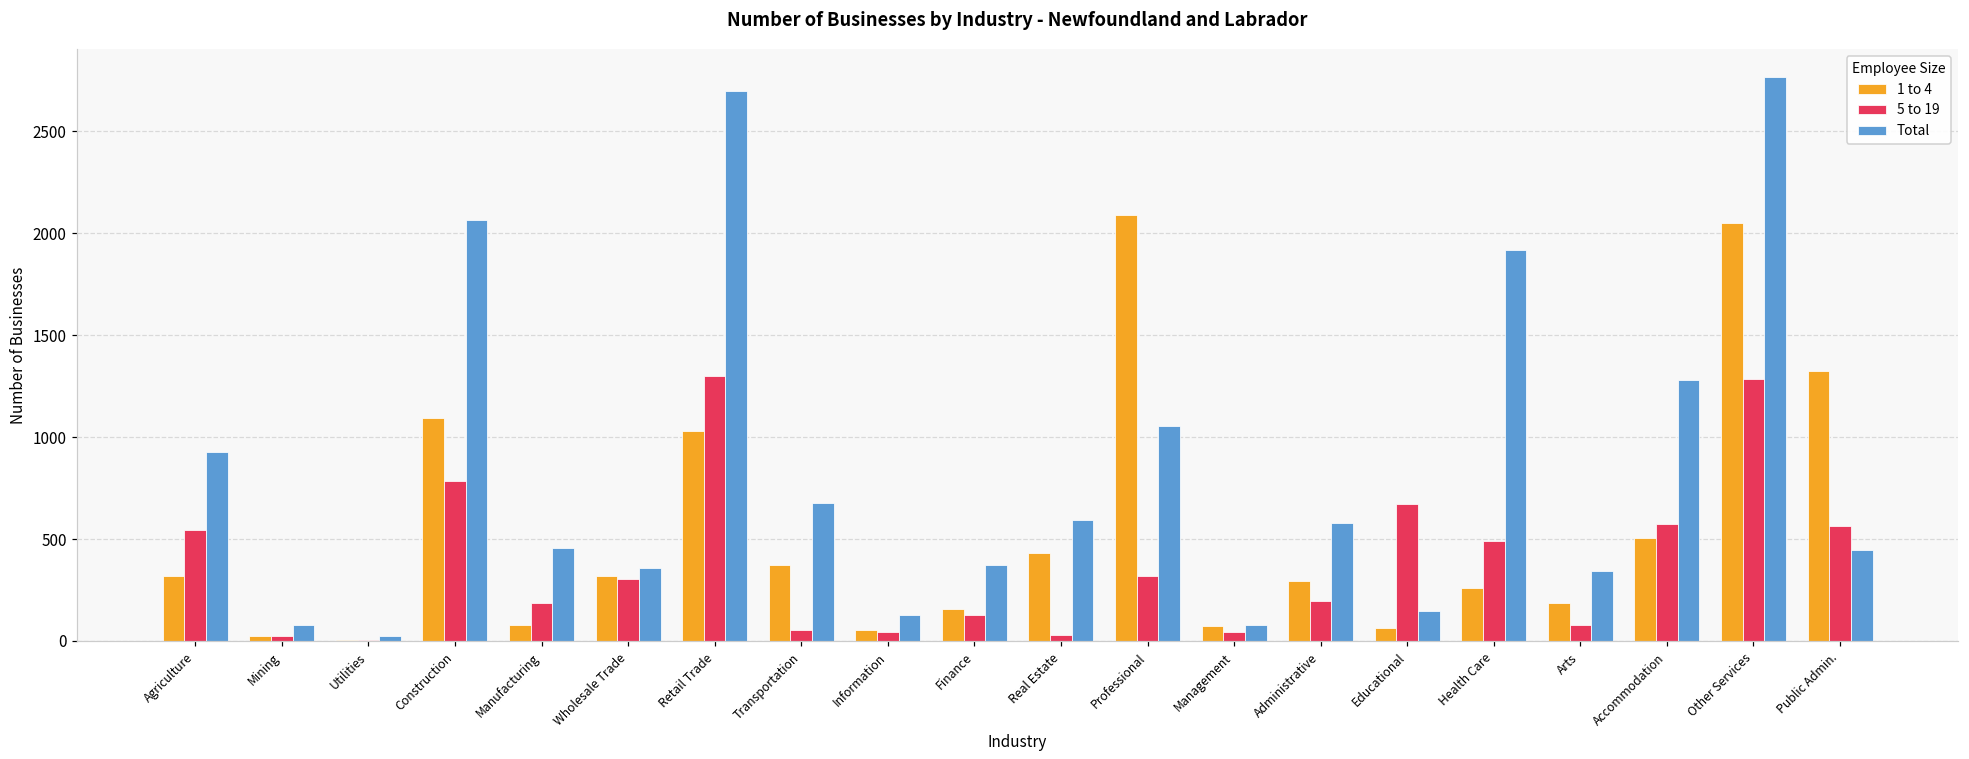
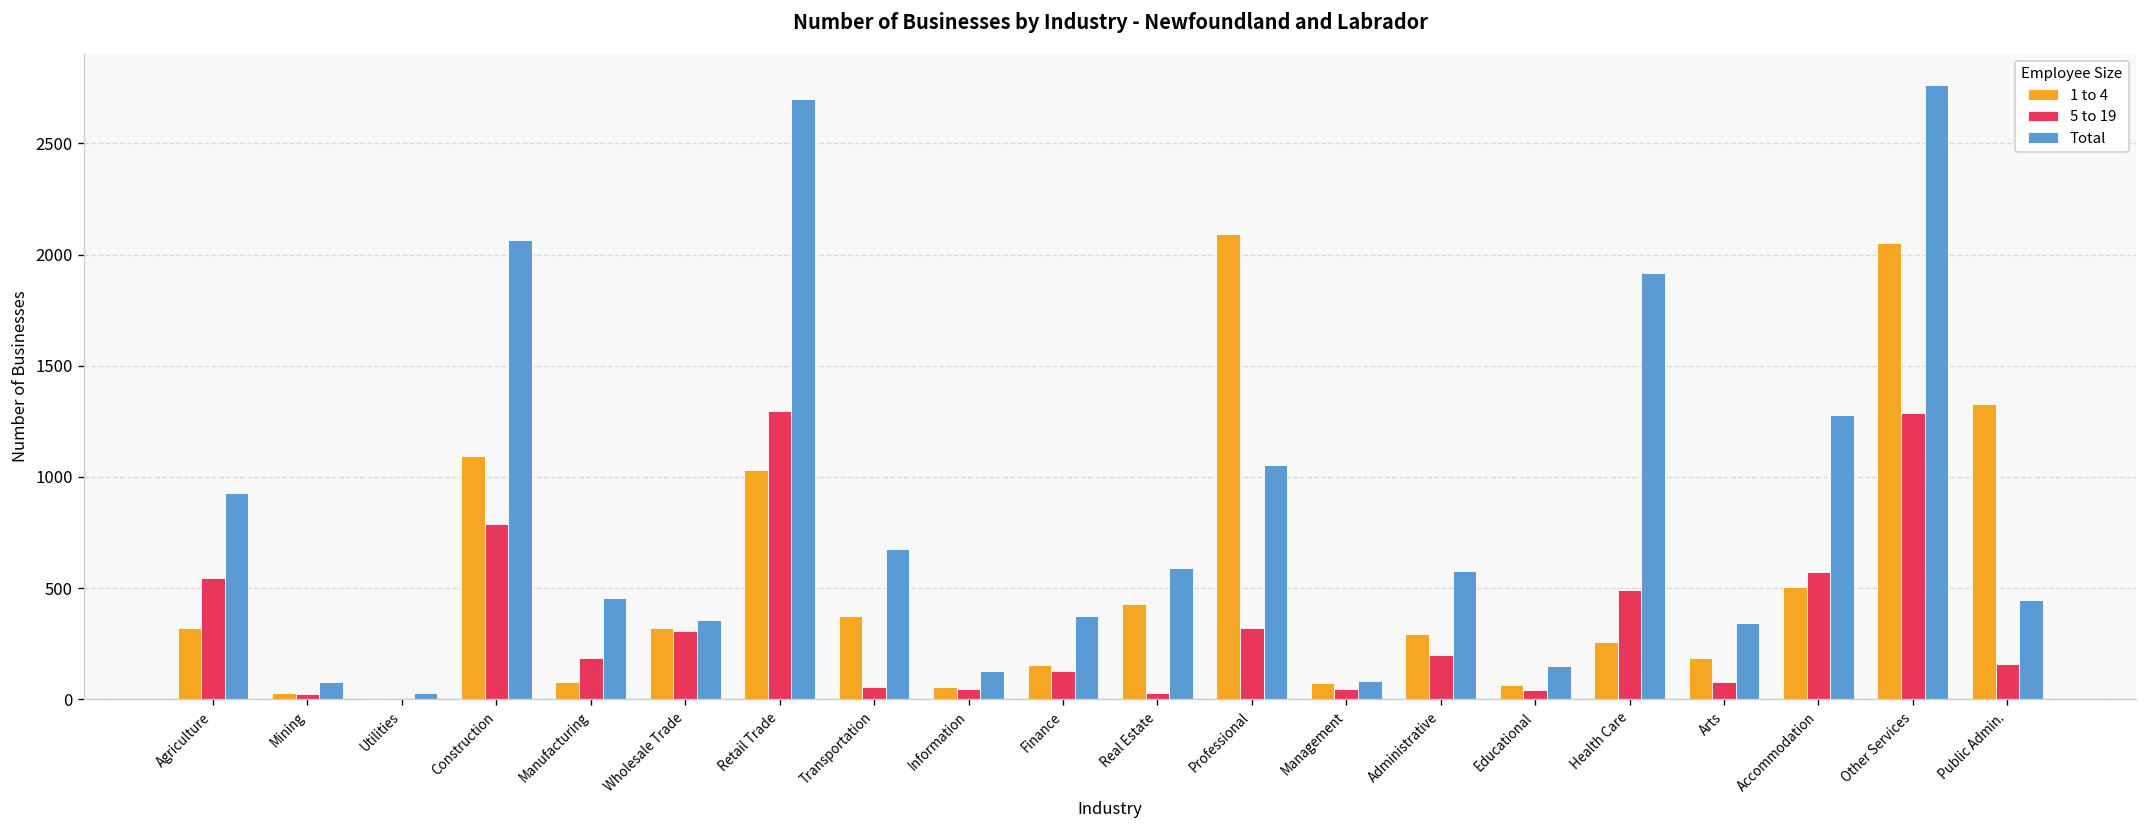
5 to 19, Educational: 670 -> 40
5 to 19, Public Admin.: 560 -> 160
